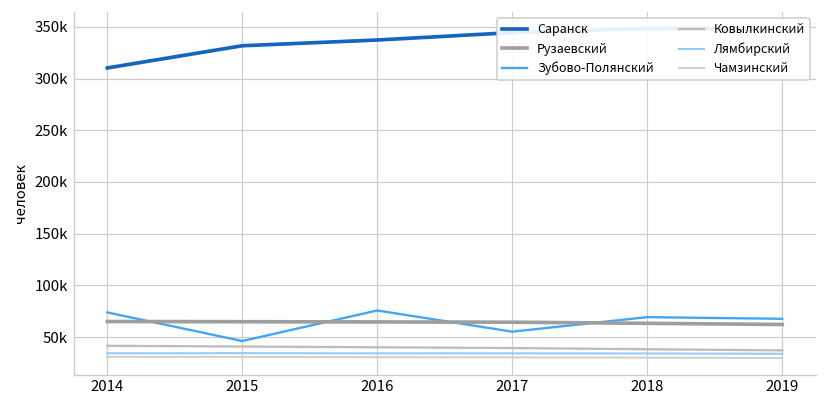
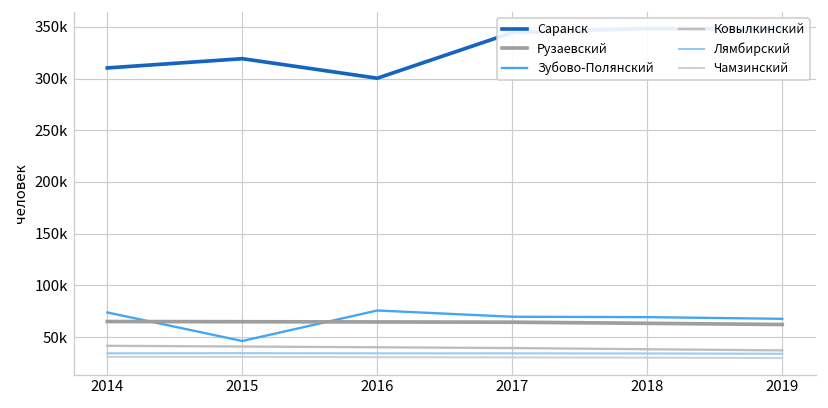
Саранск, 2015: 330000 -> 320000
Саранск, 2016: 340000 -> 300000
Зубово-Полянский, 2017: 60000 -> 70000
